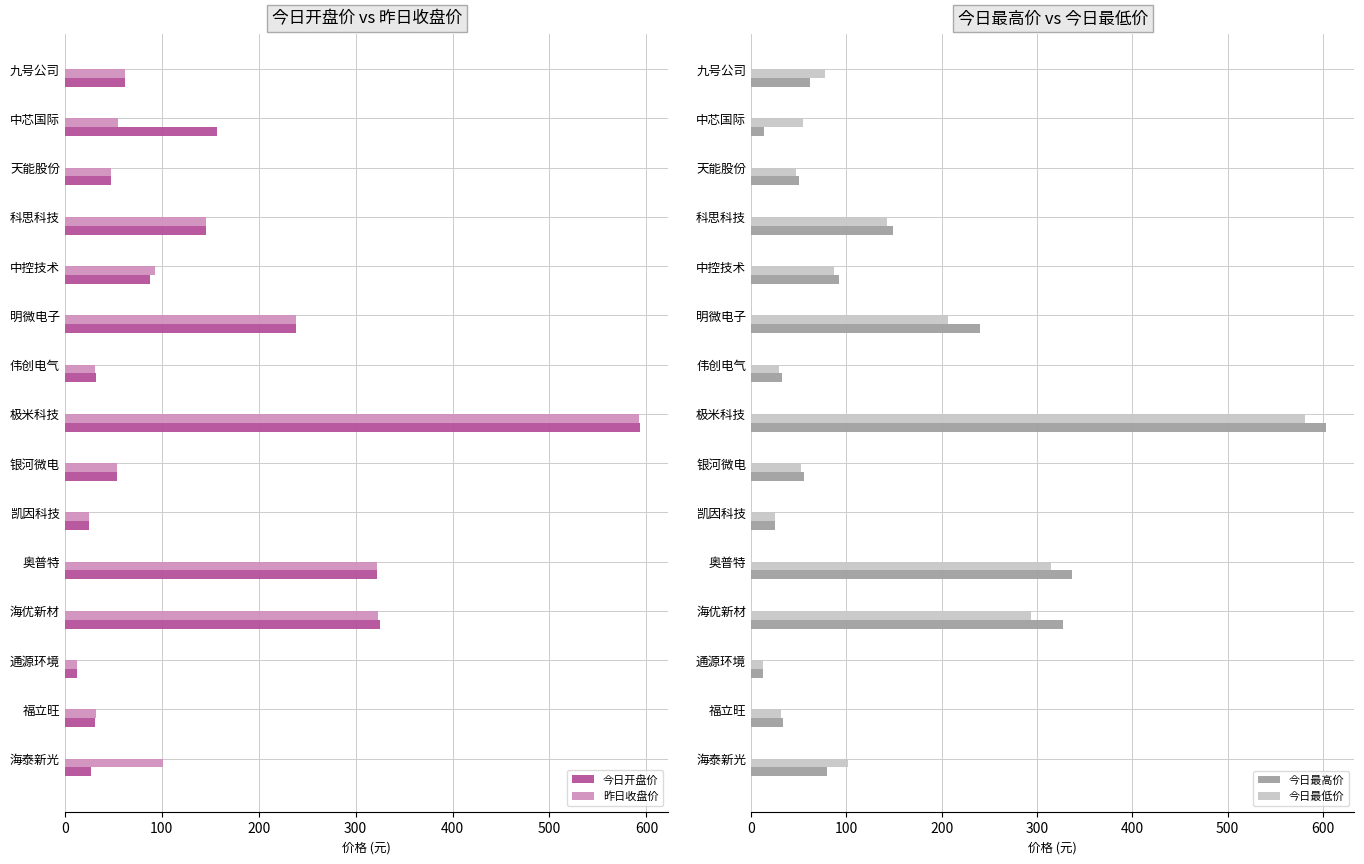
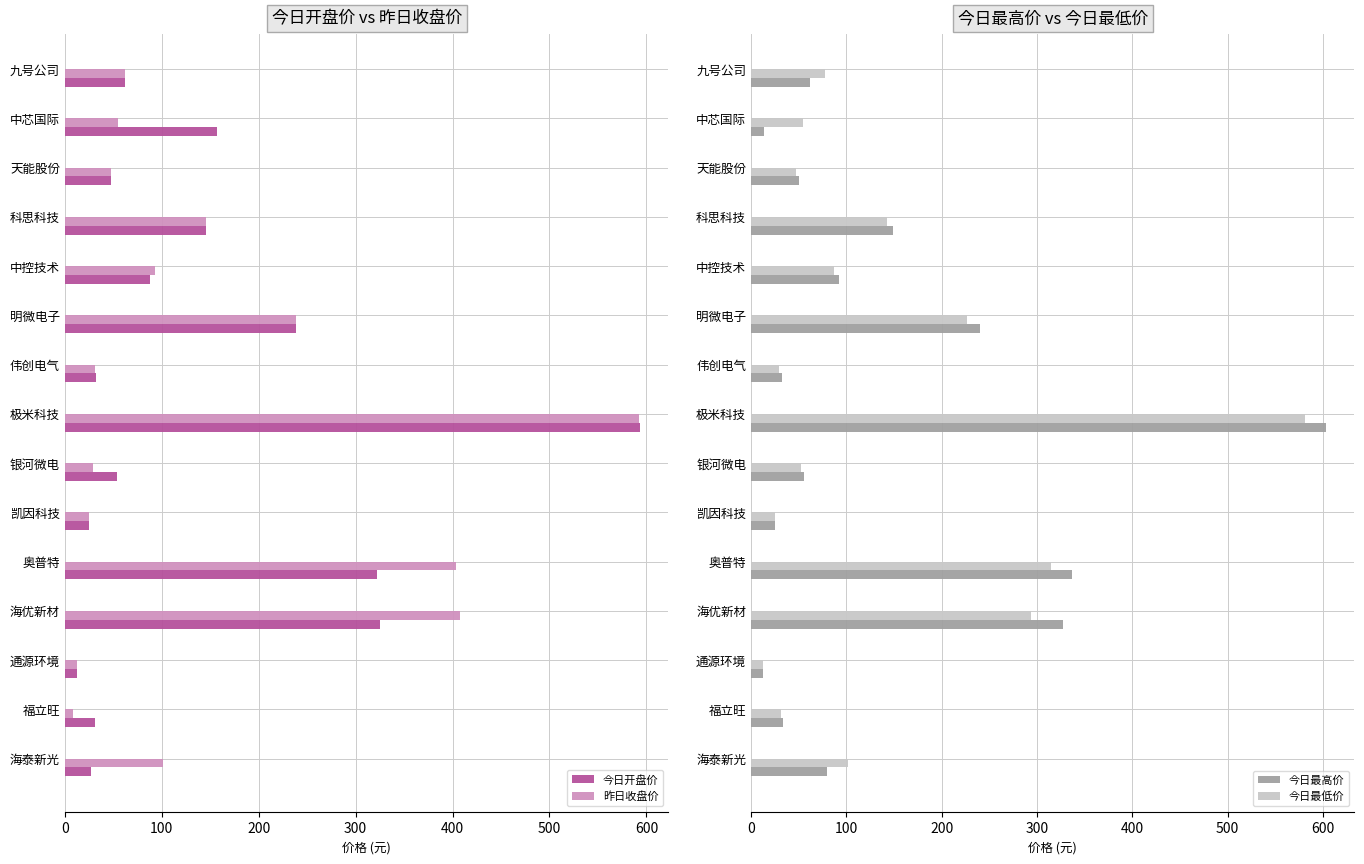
今日开盘价 vs 昨日收盘价, 昨日收盘价, 银河微电: 50 -> 30
今日开盘价 vs 昨日收盘价, 昨日收盘价, 奥普特: 320 -> 400
今日开盘价 vs 昨日收盘价, 昨日收盘价, 海优新材: 320 -> 410
今日开盘价 vs 昨日收盘价, 昨日收盘价, 福立旺: 30 -> 10
今日最高价 vs 今日最低价, 今日最低价, 明微电子: 210 -> 230
